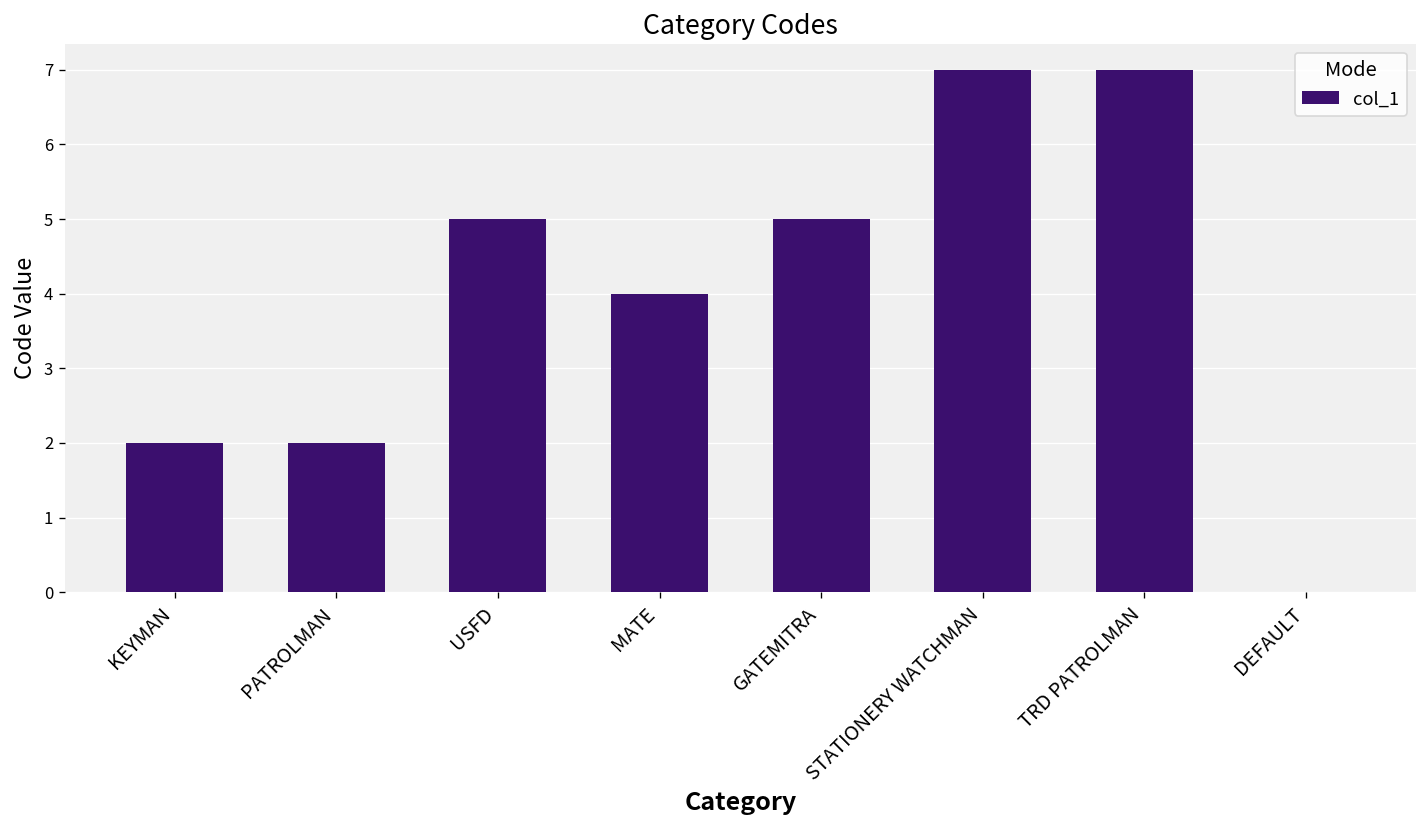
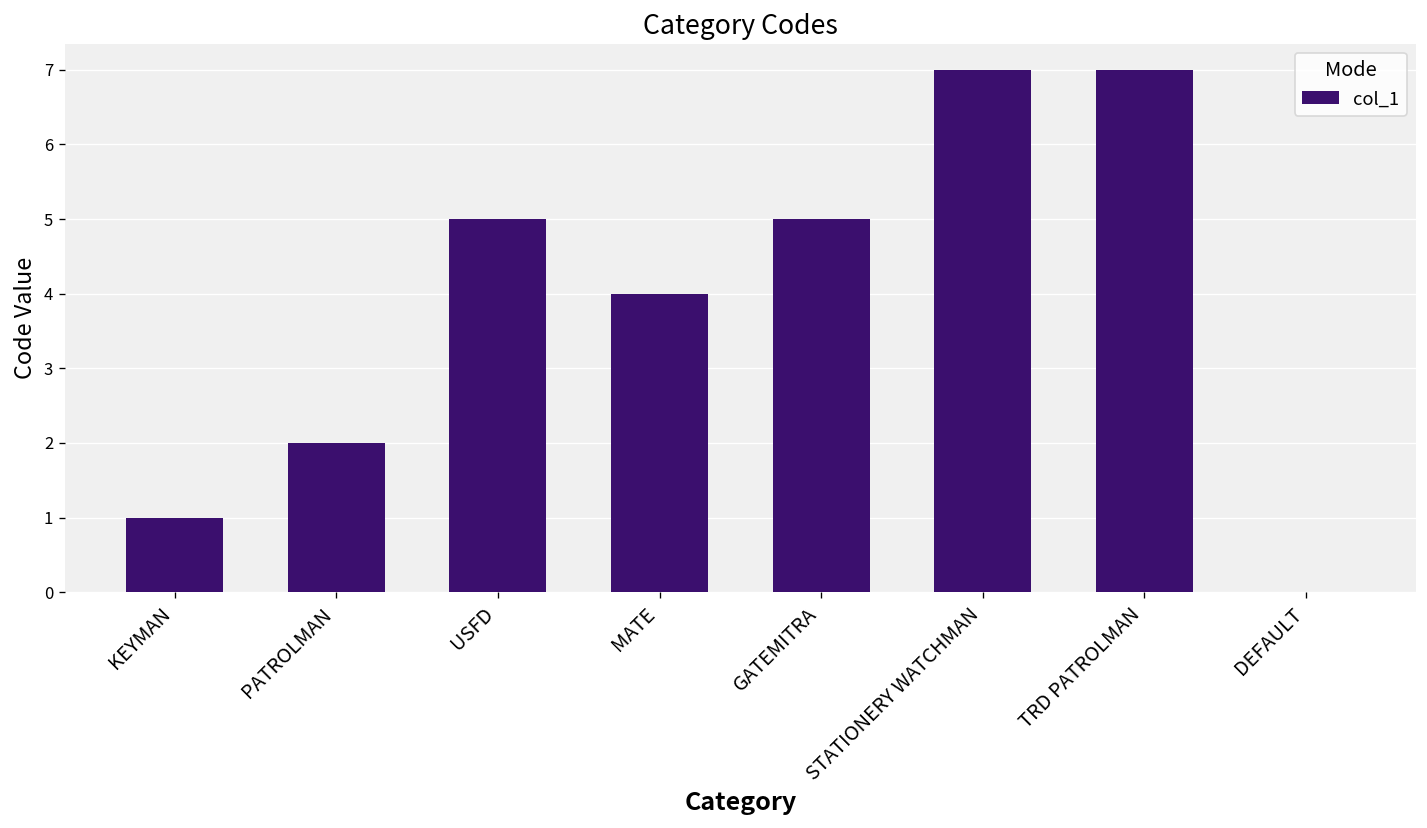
KEYMAN: 2 -> 1
